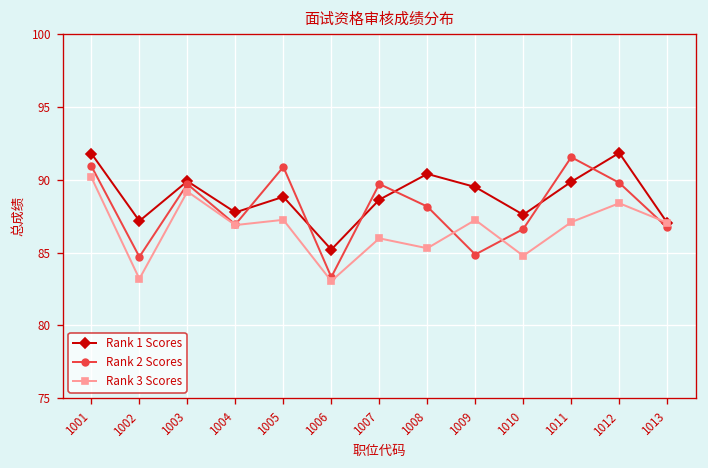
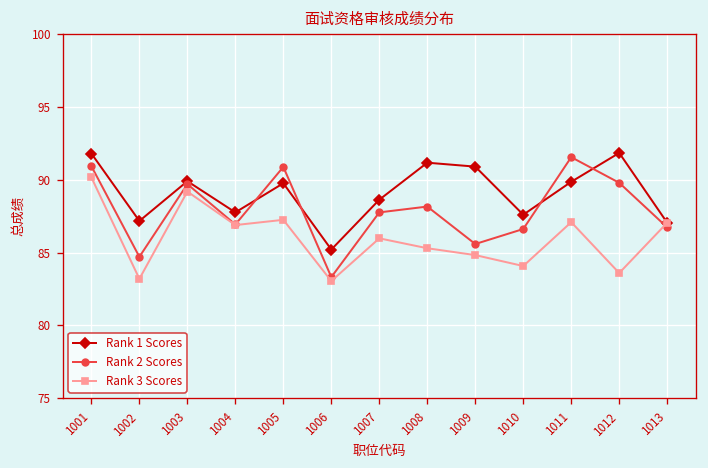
Rank 1 Scores, 1005: 88.8 -> 89.8
Rank 2 Scores, 1007: 89.7 -> 87.8
Rank 1 Scores, 1008: 90.4 -> 91.2
Rank 1 Scores, 1009: 89.5 -> 90.9
Rank 2 Scores, 1009: 84.9 -> 85.6
Rank 3 Scores, 1009: 87.2 -> 84.8
Rank 3 Scores, 1010: 84.8 -> 84.1
Rank 3 Scores, 1012: 88.4 -> 83.6
